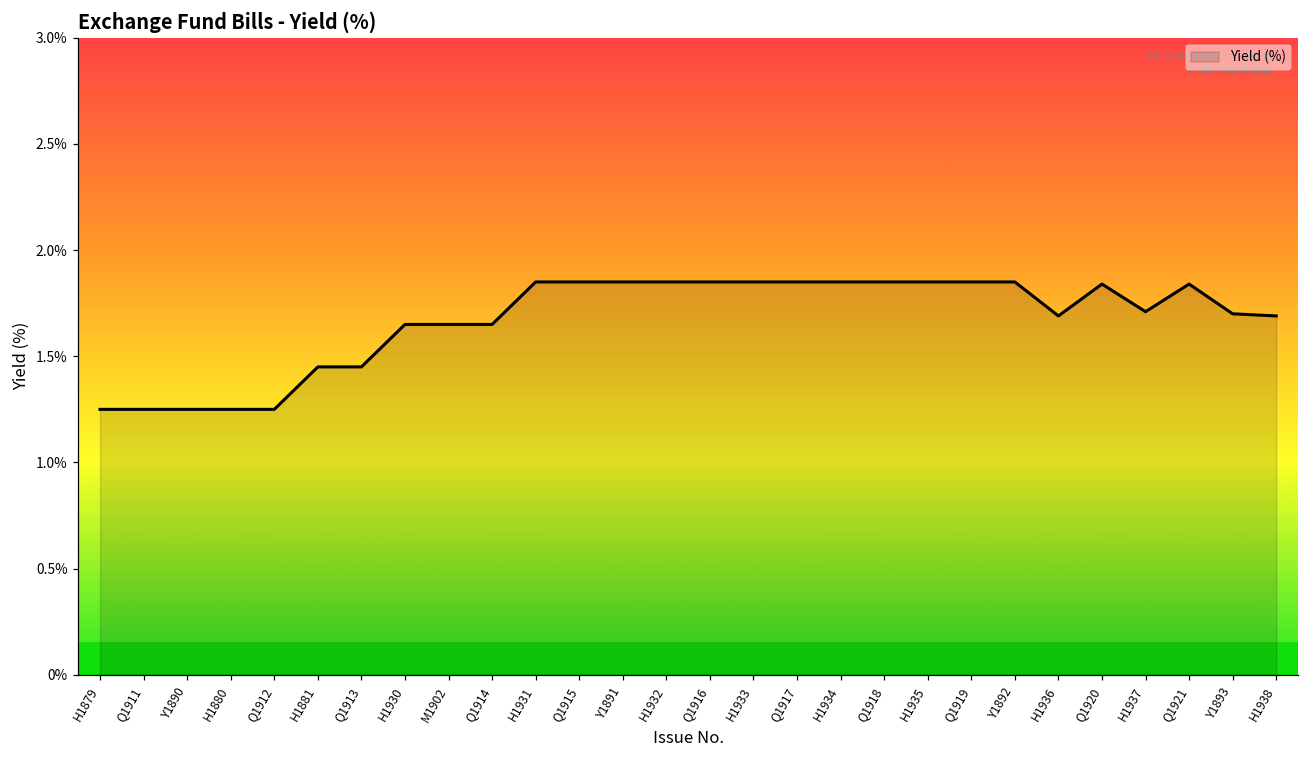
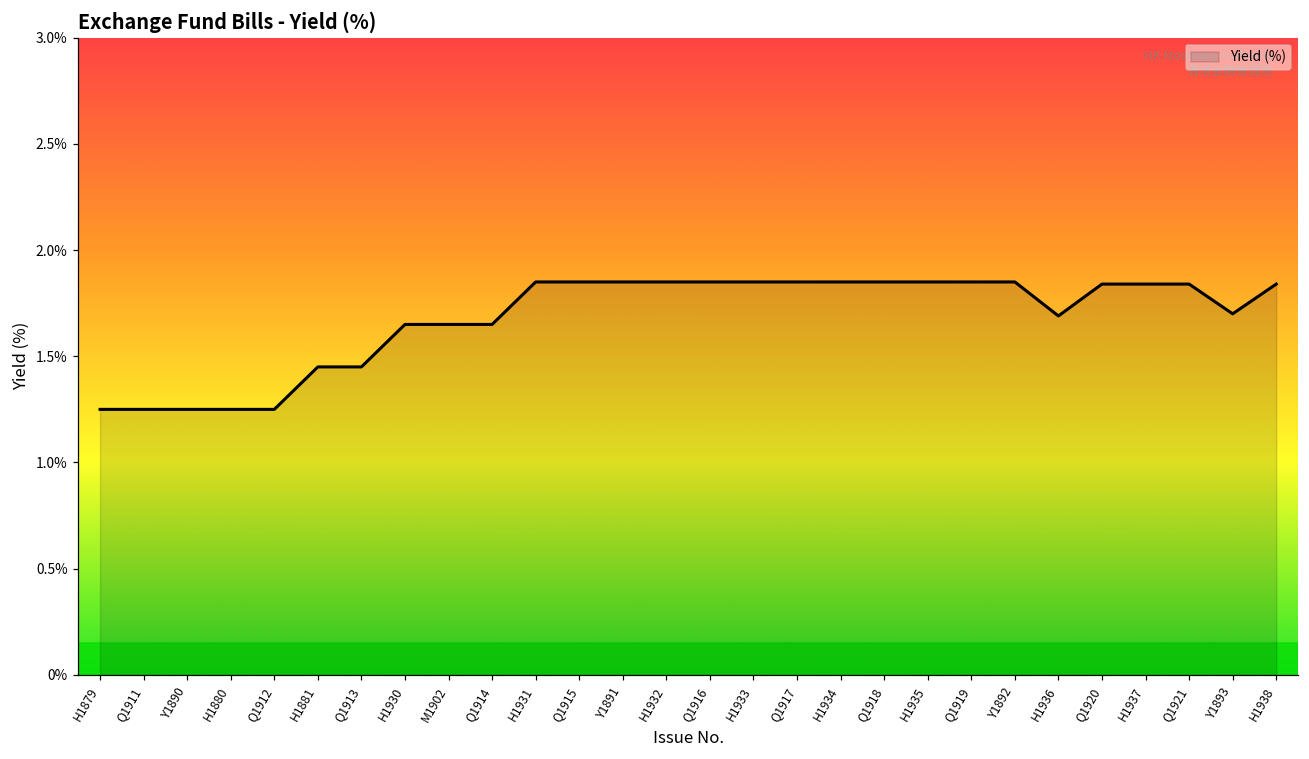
H1937: 1.71% -> 1.84%
H1938: 1.69% -> 1.84%
